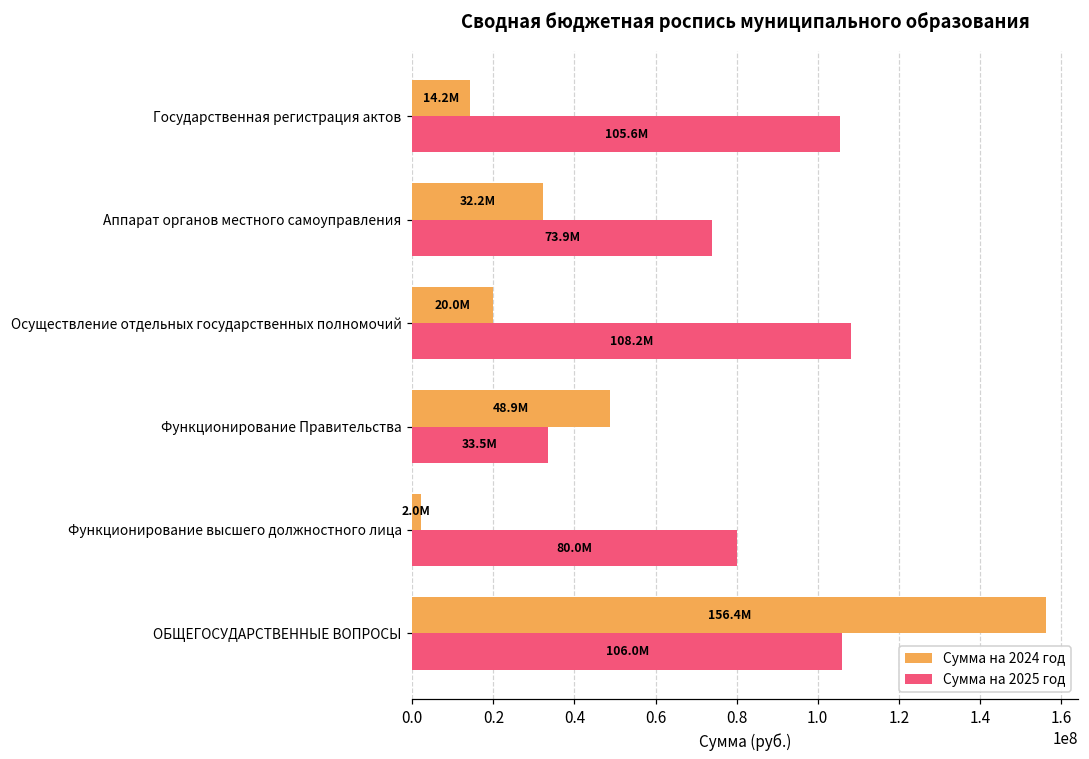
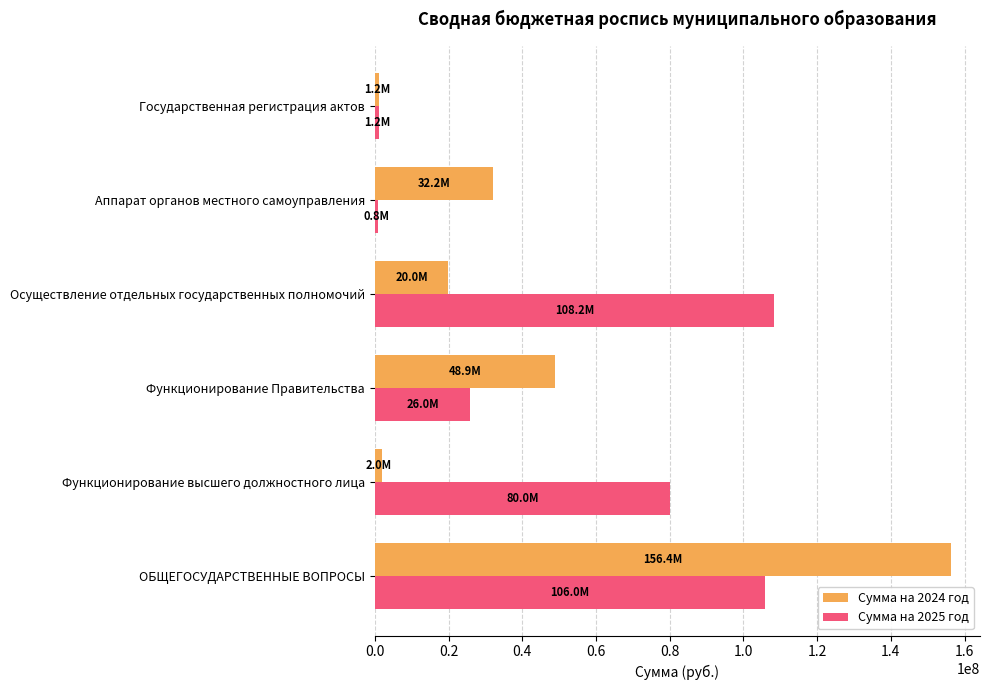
Сумма на 2024 год, Государственная регистрация актов: 14.2M -> 1.2M
Сумма на 2025 год, Государственная регистрация актов: 105.6M -> 1.2M
Сумма на 2025 год, Аппарат органов местного самоуправления: 73.9M -> 0.8M
Сумма на 2025 год, Функционирование Правительства: 33.5M -> 26.0M
